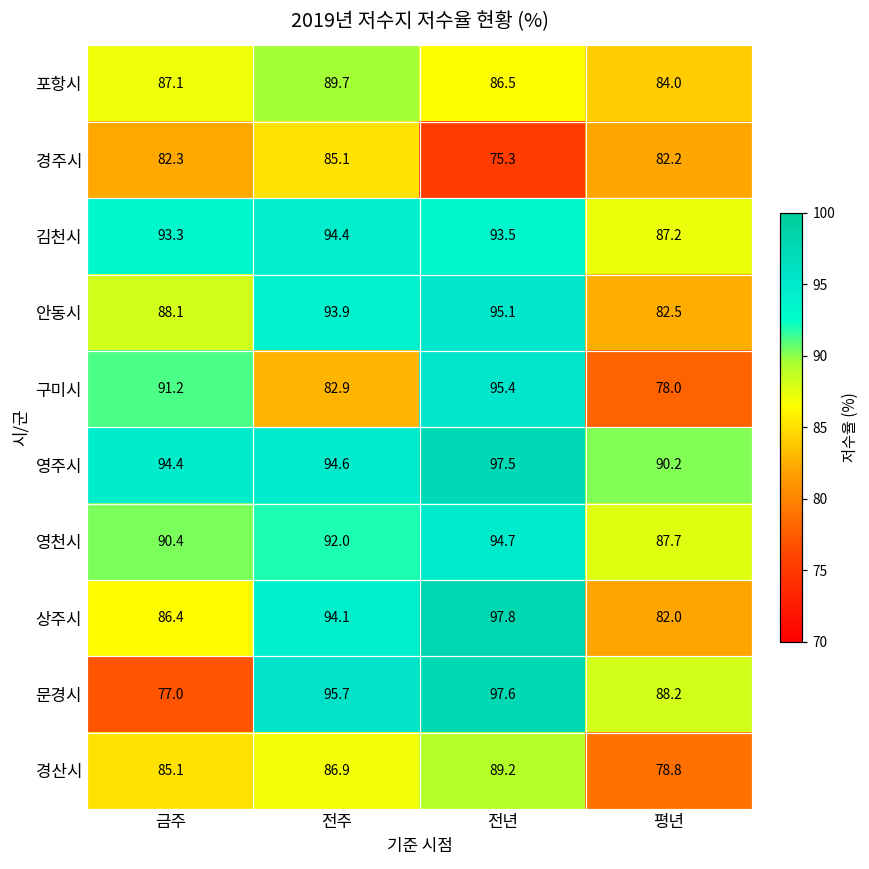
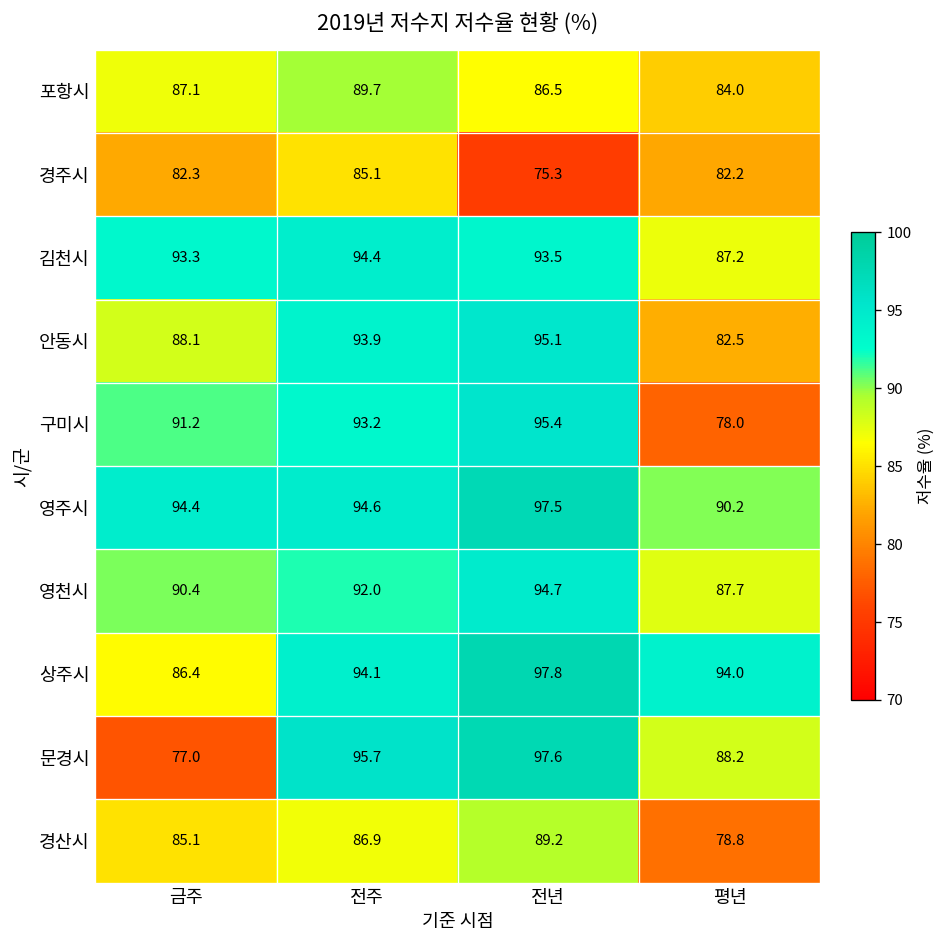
구미시, 전주: 82.9 -> 93.2
상주시, 평년: 82.0 -> 94.0
